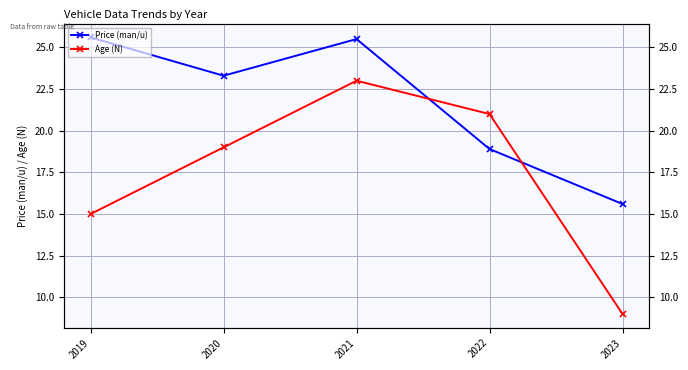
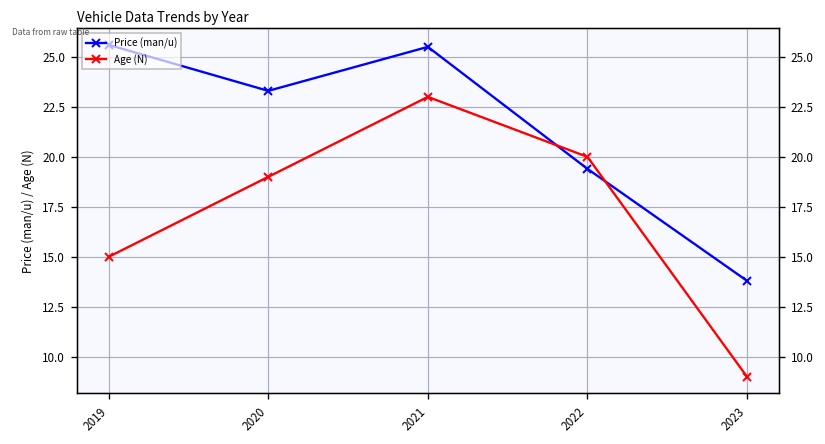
Price (man/u), 2022: 18.9 -> 19.4
Age (N), 2022: 21 -> 20
Price (man/u), 2023: 15.6 -> 13.8
